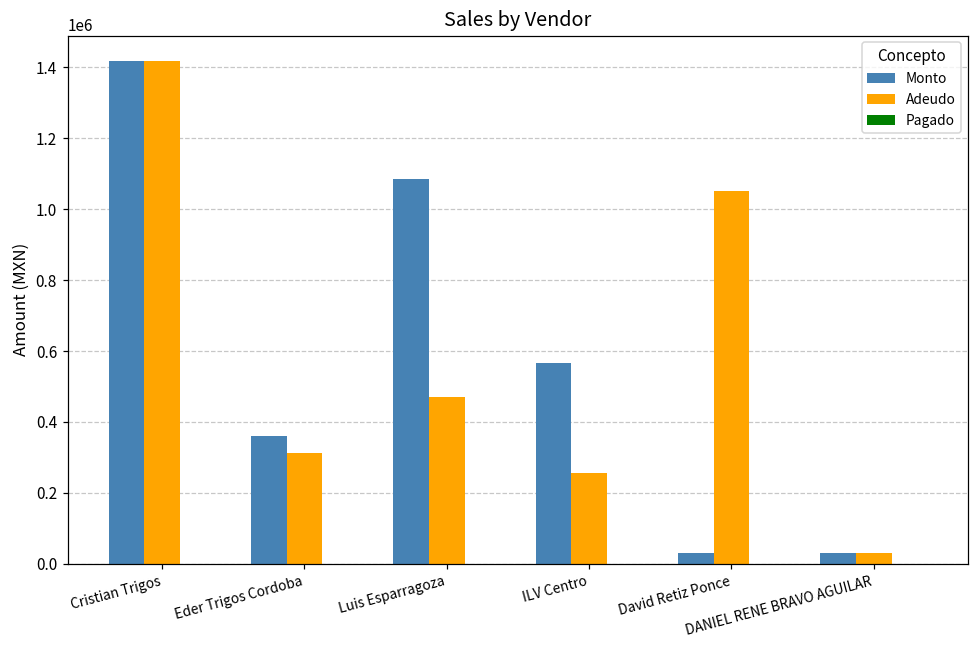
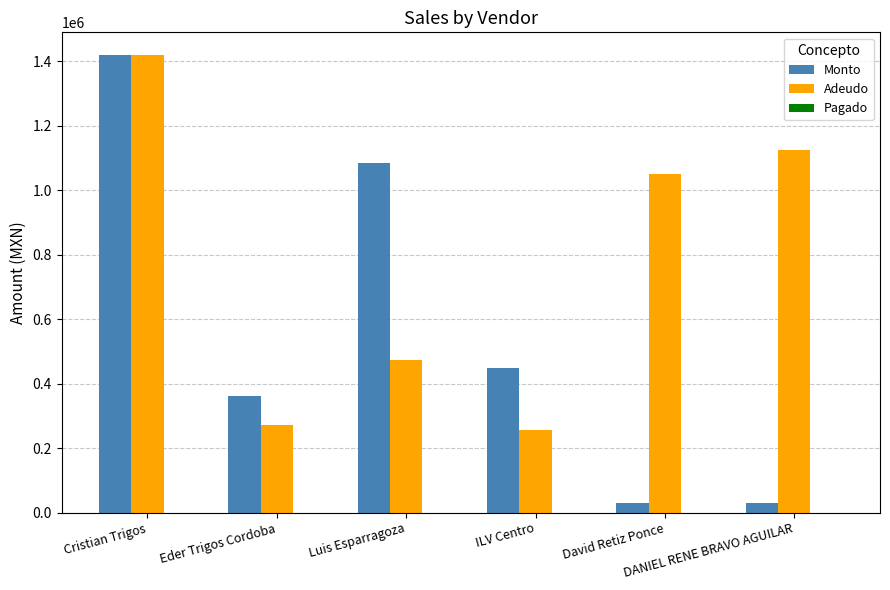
Adeudo, Eder Trigos Cordoba: 310000 -> 270000
Monto, ILV Centro: 570000 -> 450000
Adeudo, DANIEL RENE BRAVO AGUILAR: 30000 -> 1120000
